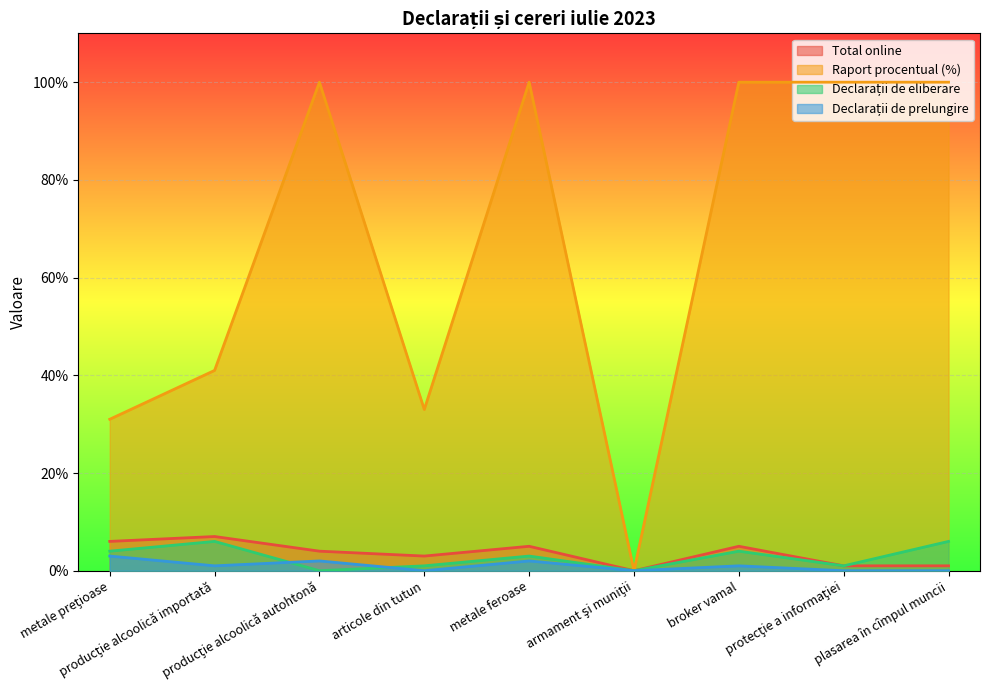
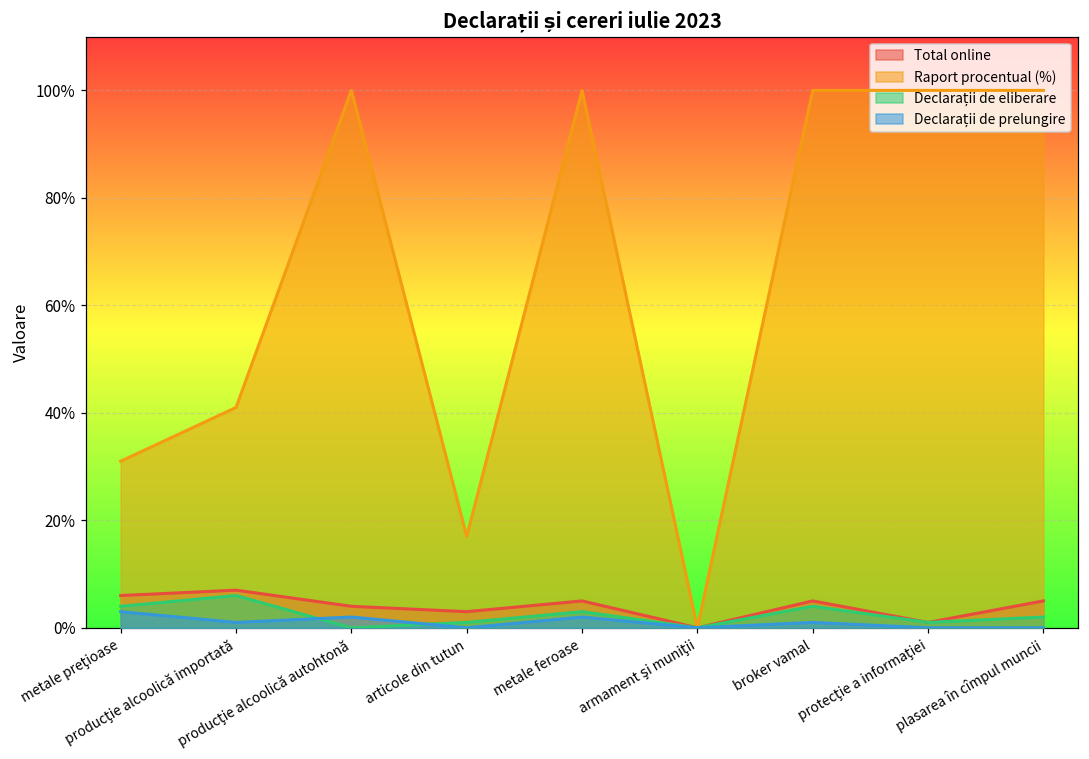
Raport procentual (%), articole din tutun: 33% -> 17%
Total online, plasarea în cîmpul muncii: 1% -> 5%
Declarații de eliberare, plasarea în cîmpul muncii: 6% -> 2%
